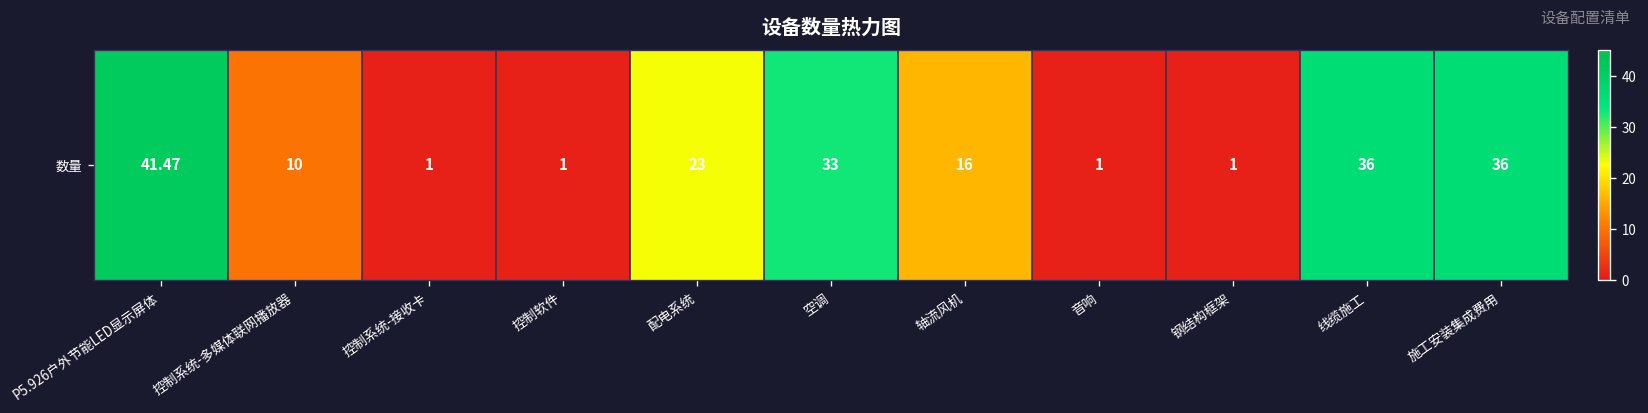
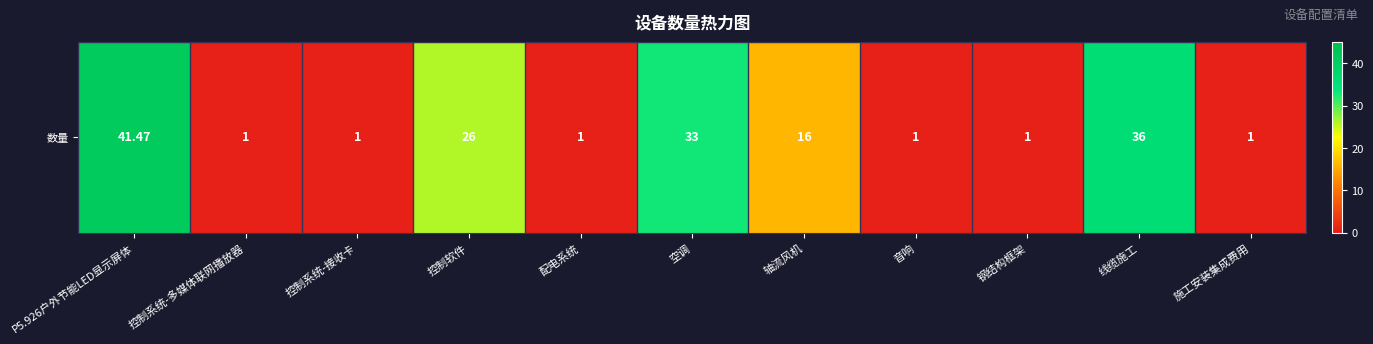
数量, 控制系统-多媒体联网播放器: 10 -> 1
数量, 控制软件: 1 -> 26
数量, 配电系统: 23 -> 1
数量, 施工安装集成费用: 36 -> 1
